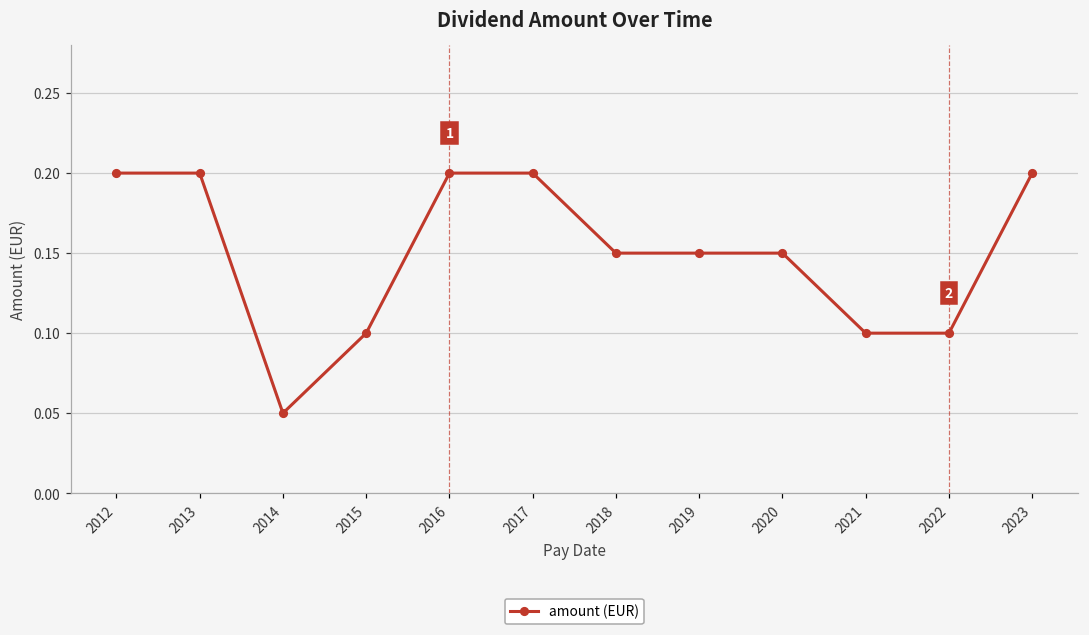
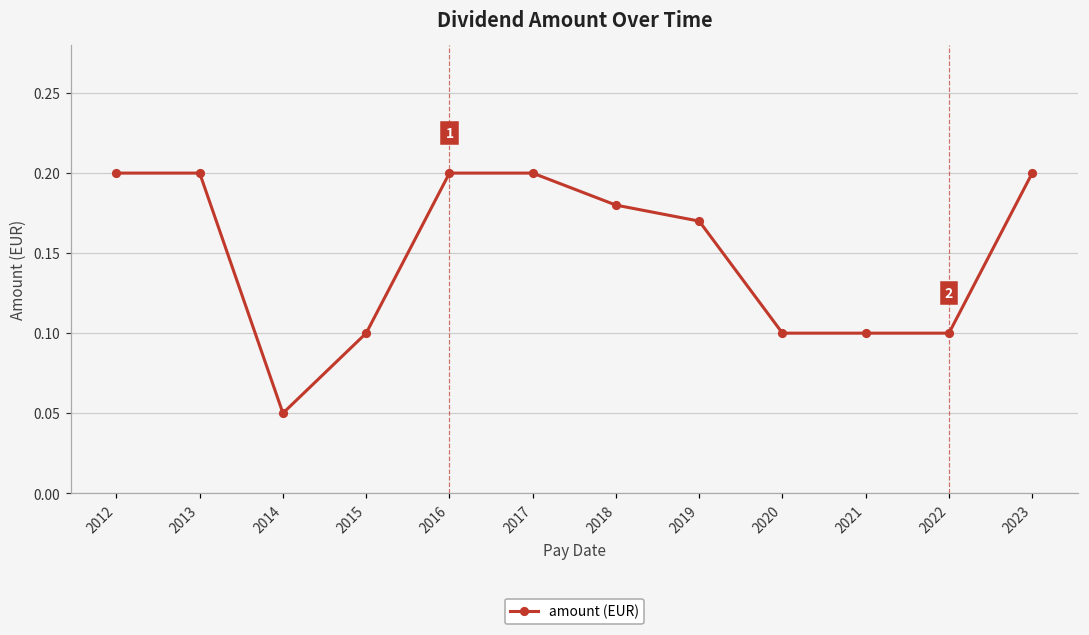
2018: 0.15 -> 0.18
2019: 0.15 -> 0.17
2020: 0.15 -> 0.10
